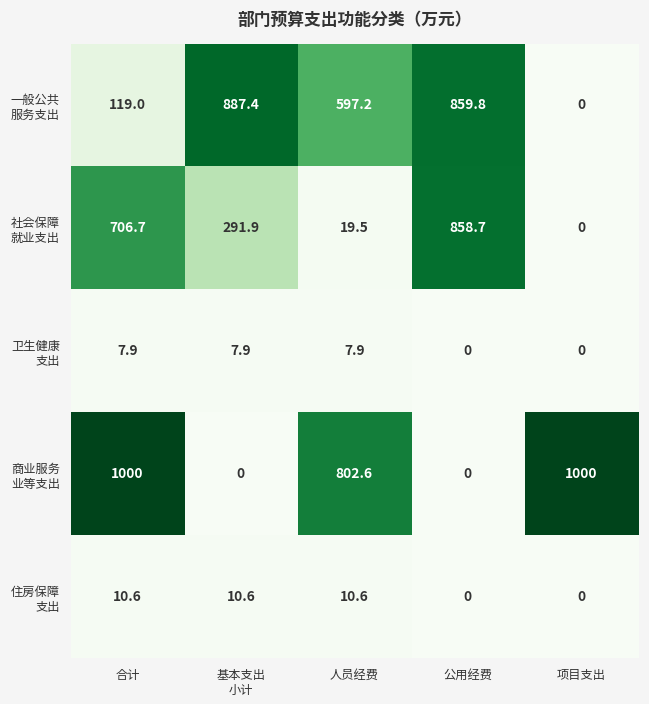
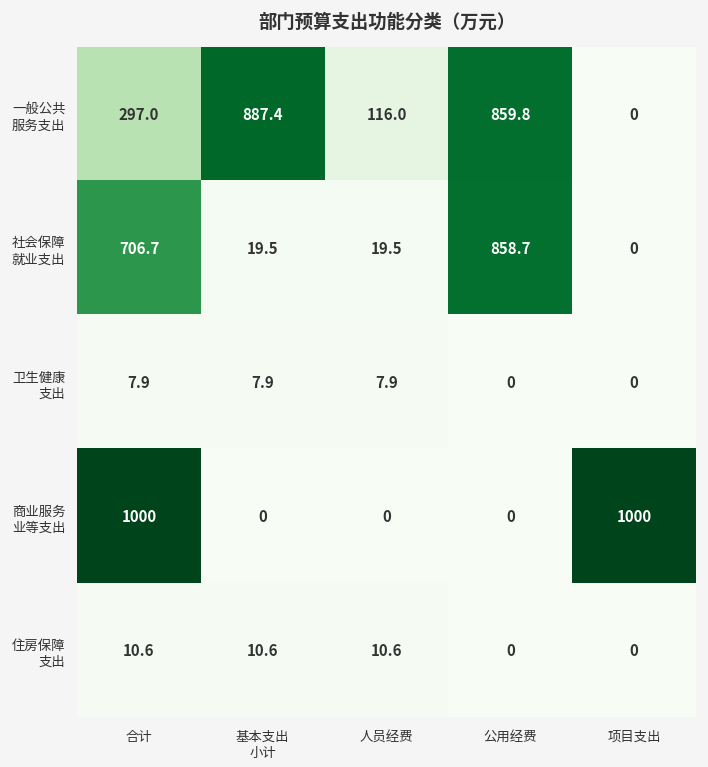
一般公共 服务支出, 合计: 119.0 -> 297.0
一般公共 服务支出, 人员经费: 597.2 -> 116.0
社会保障 就业支出, 基本支出 小计: 291.9 -> 19.5
商业服务 业等支出, 人员经费: 802.6 -> 0
